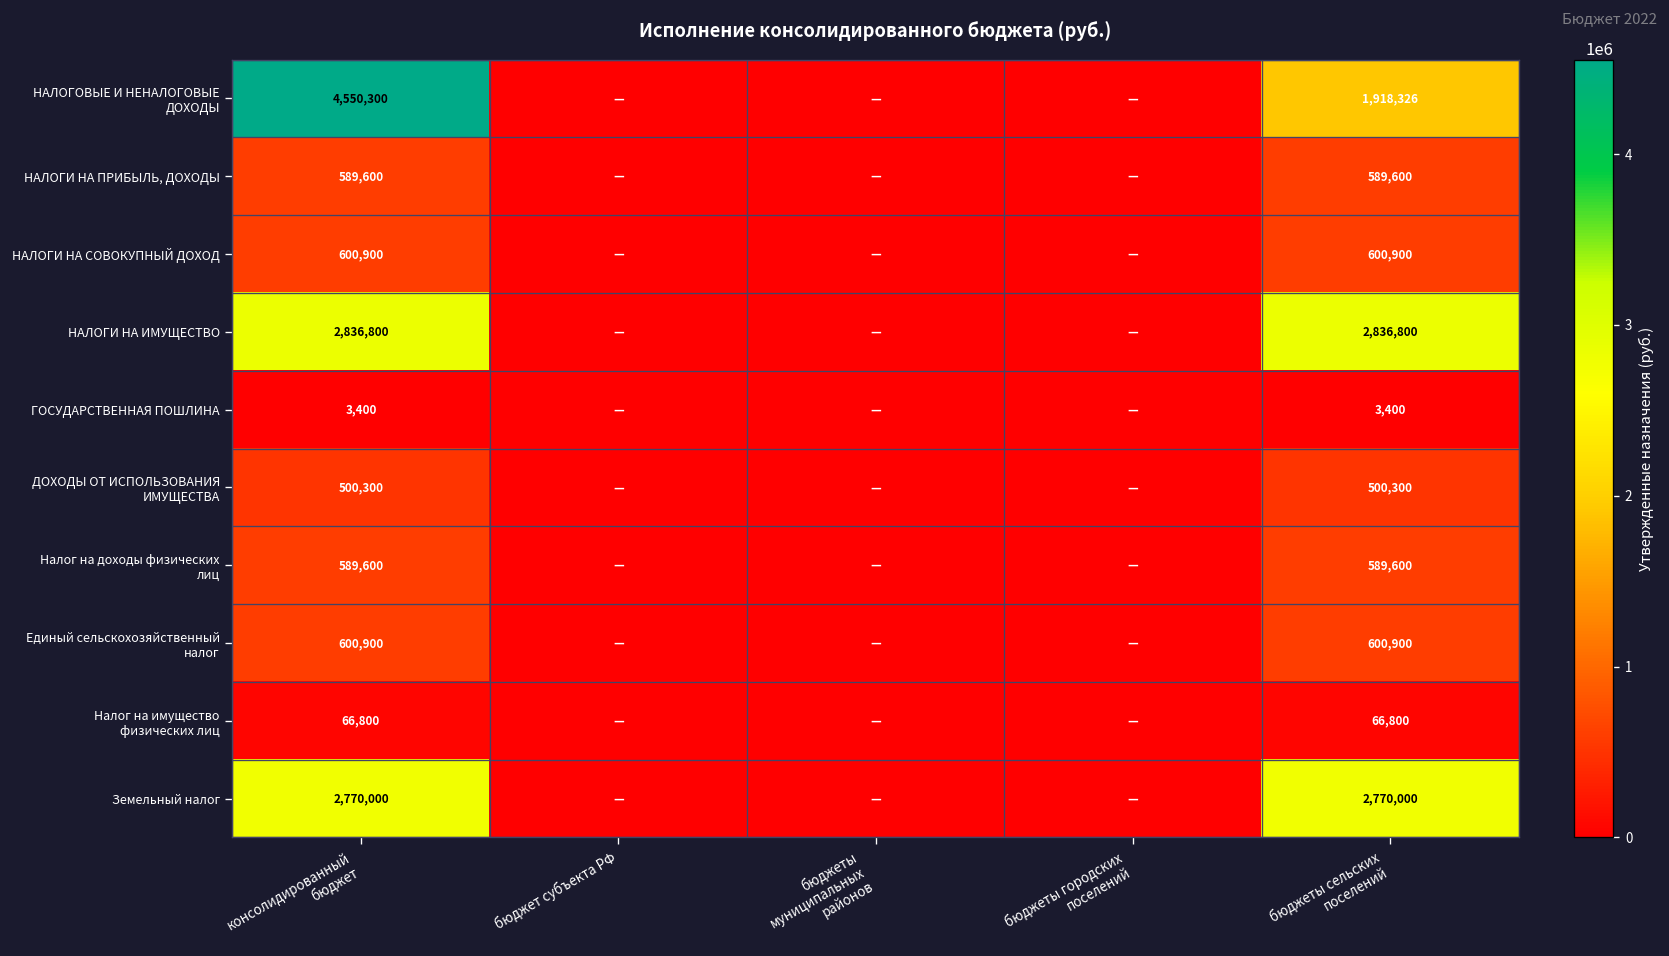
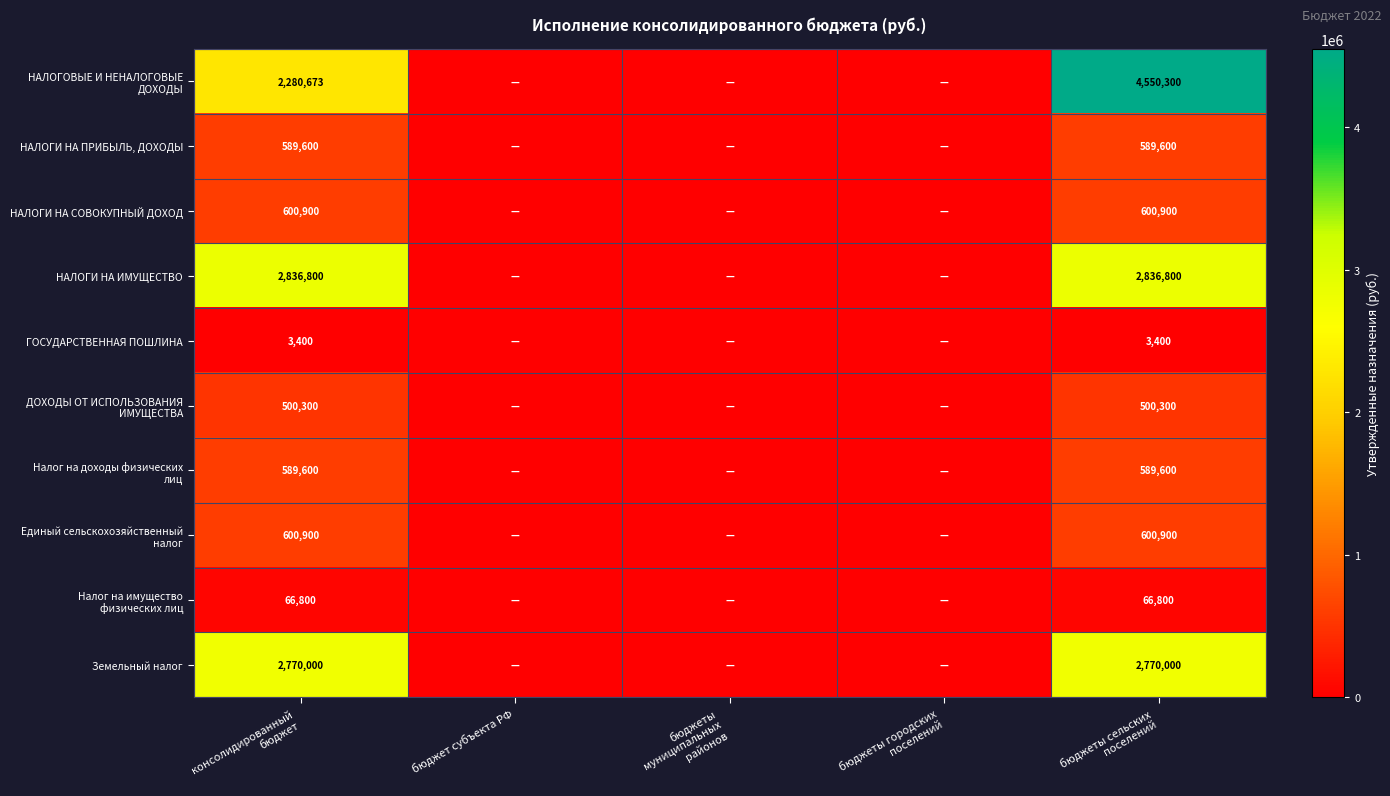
НАЛОГОВЫЕ И НЕНАЛОГОВЫЕ ДОХОДЫ, консолидированный бюджет: 4,550,300 -> 2,280,673
НАЛОГОВЫЕ И НЕНАЛОГОВЫЕ ДОХОДЫ, бюджеты сельских поселений: 1,918,326 -> 4,550,300
